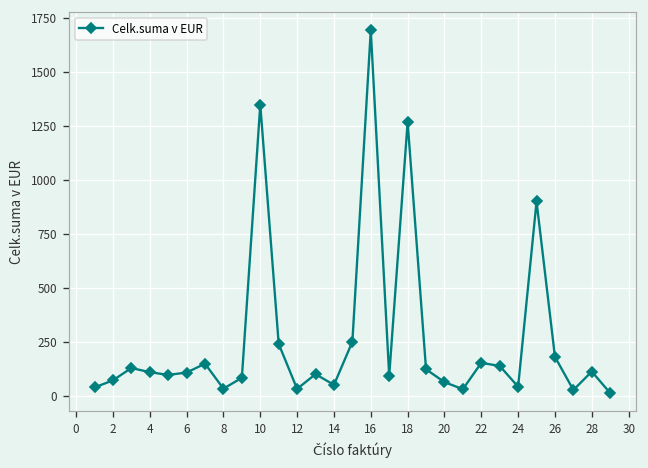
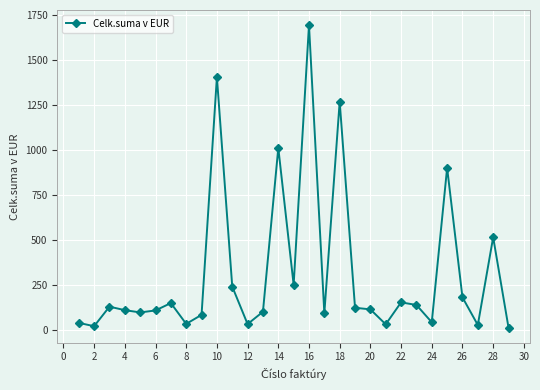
2: 70 -> 20
10: 1350 -> 1400
14: 50 -> 1010
20: 60 -> 110
28: 110 -> 510
